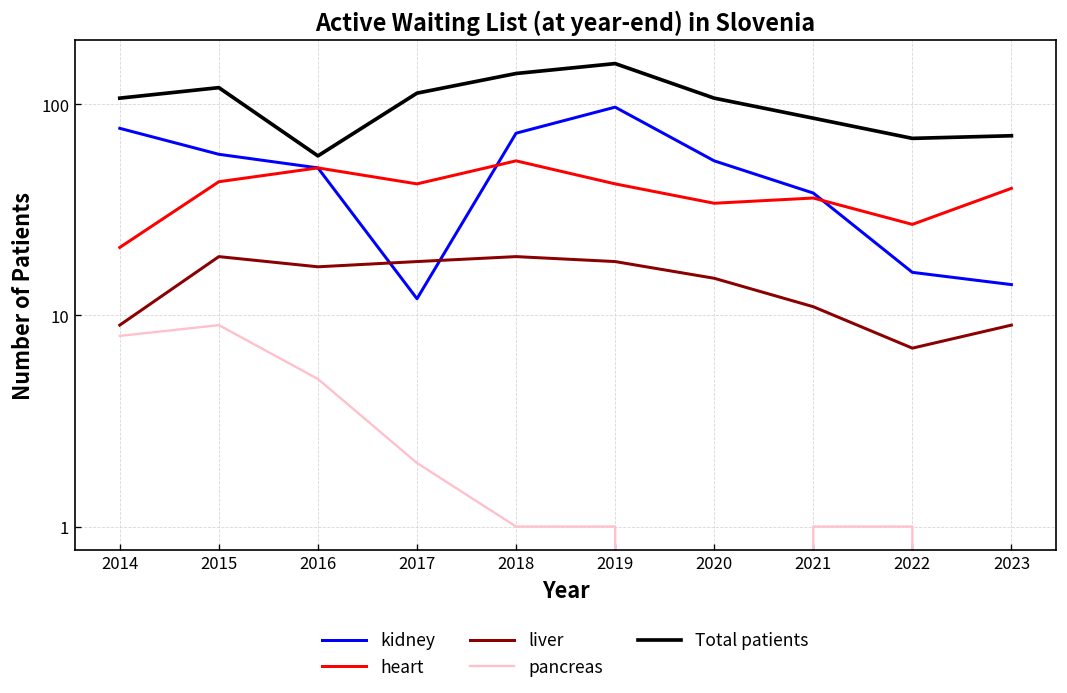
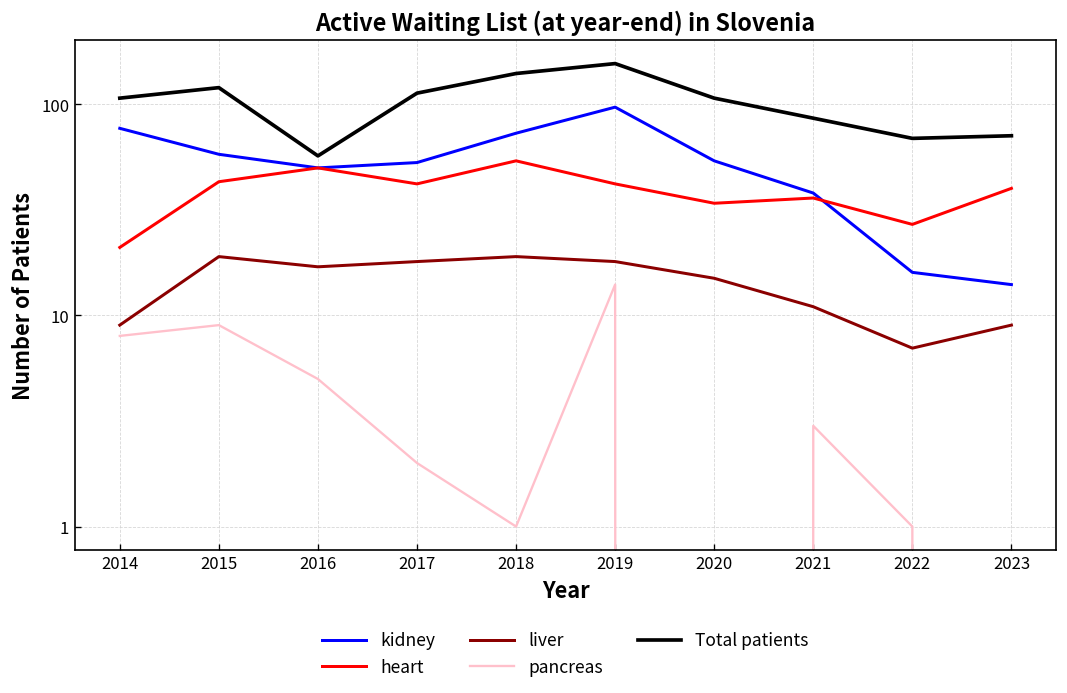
kidney, 2017: 12 -> 53
pancreas, 2019: 1 -> 14
pancreas, 2021: 1 -> 3
